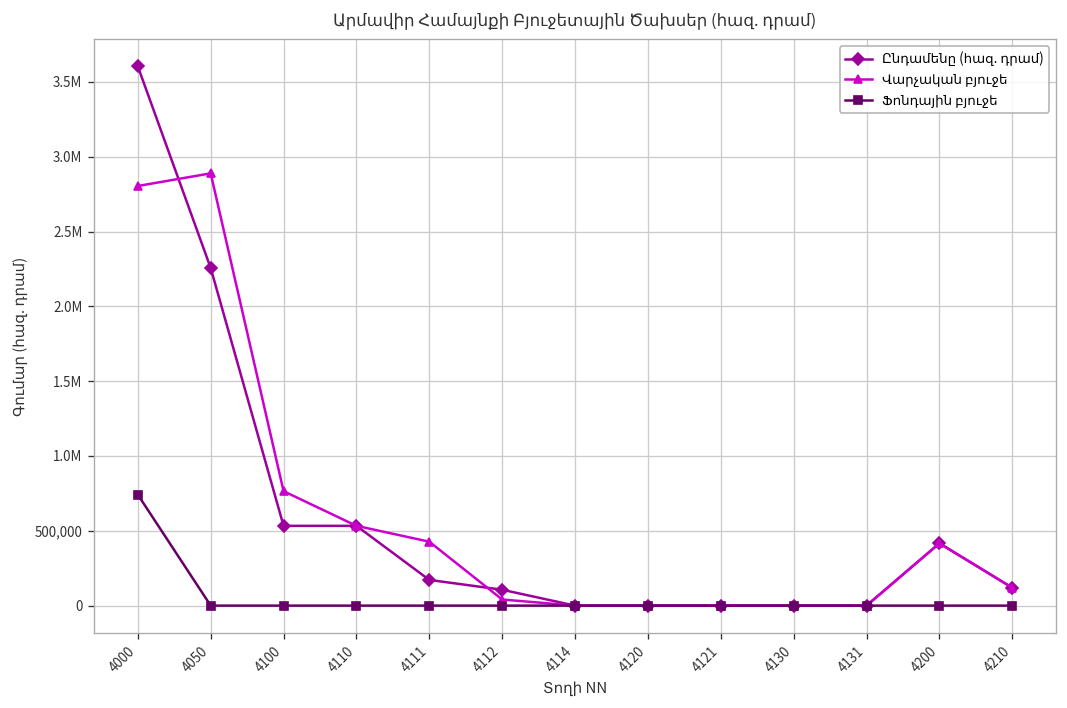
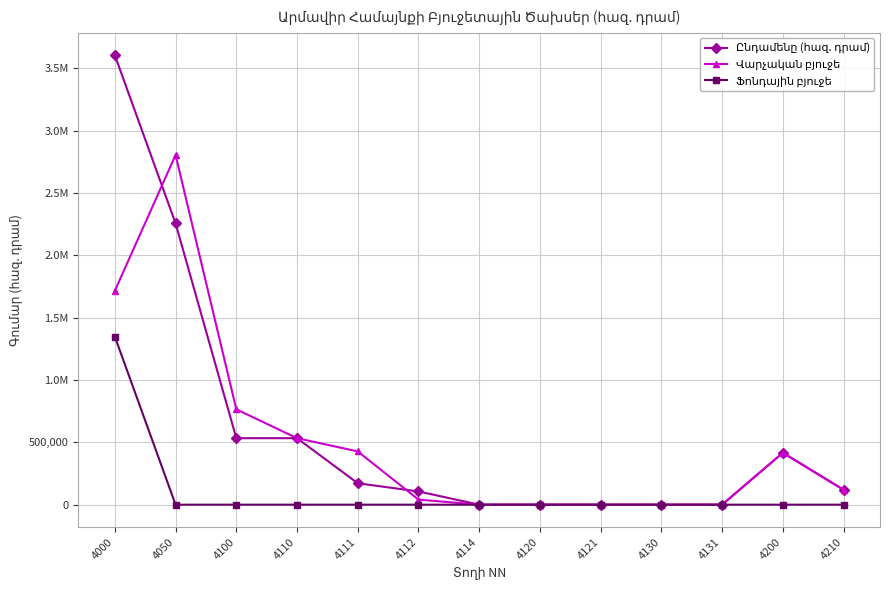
Վարչական բյուջե, 4000: 2,800,000 -> 1,720,000
Ֆոնդային բյուջե, 4000: 740,000 -> 1,350,000
Վարչական բյուջե, 4050: 2,890,000 -> 2,800,000
